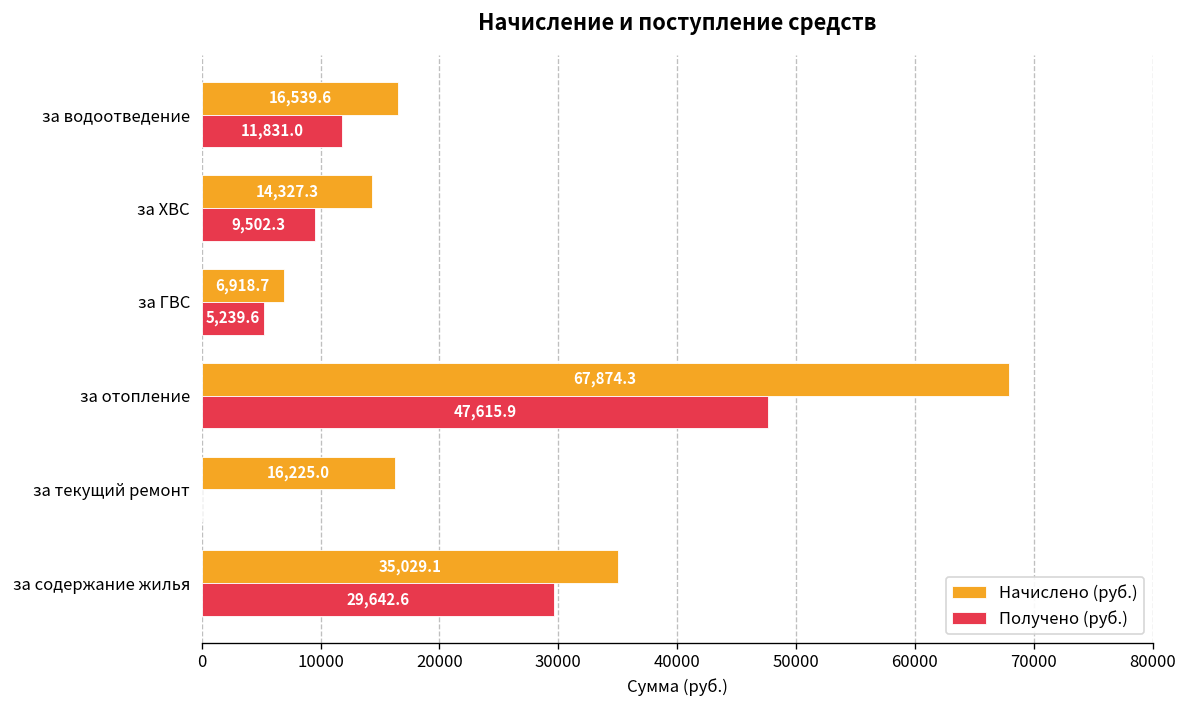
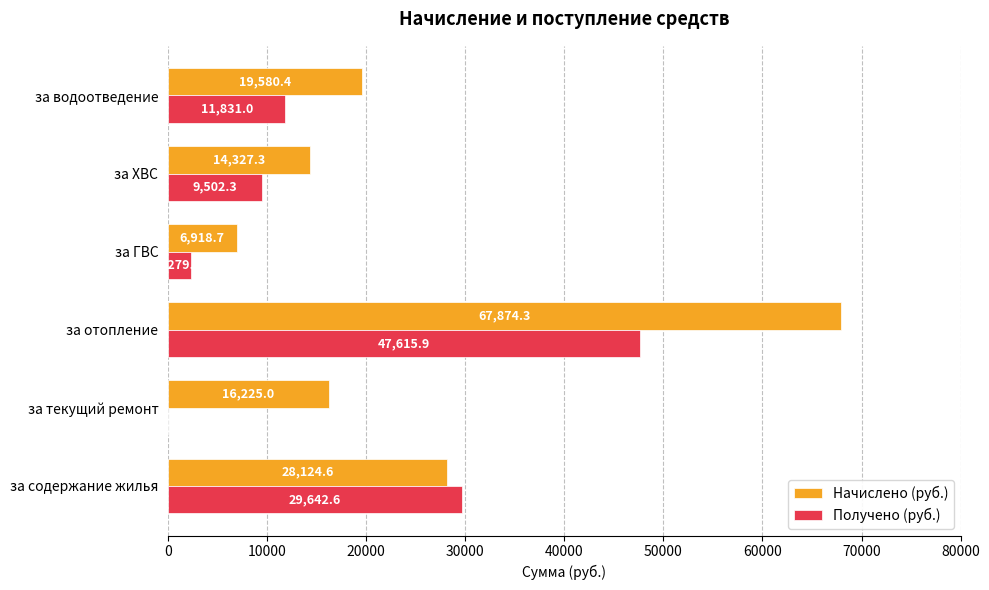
Начислено (руб.), за водоотведение: 16,539.6 -> 19,580.4
Получено (руб.), за ГВС: 5000 -> 2000
Начислено (руб.), за содержание жилья: 35,029.1 -> 28,124.6
